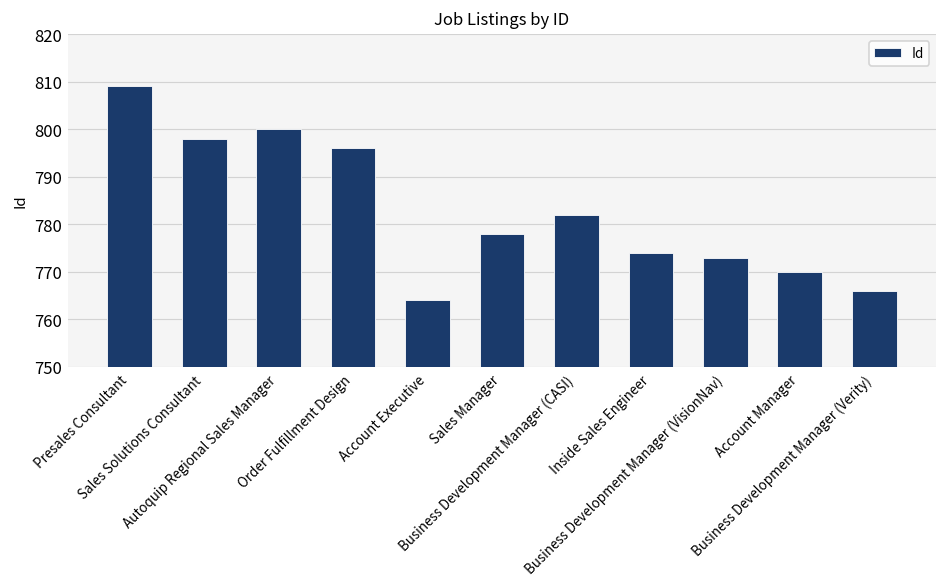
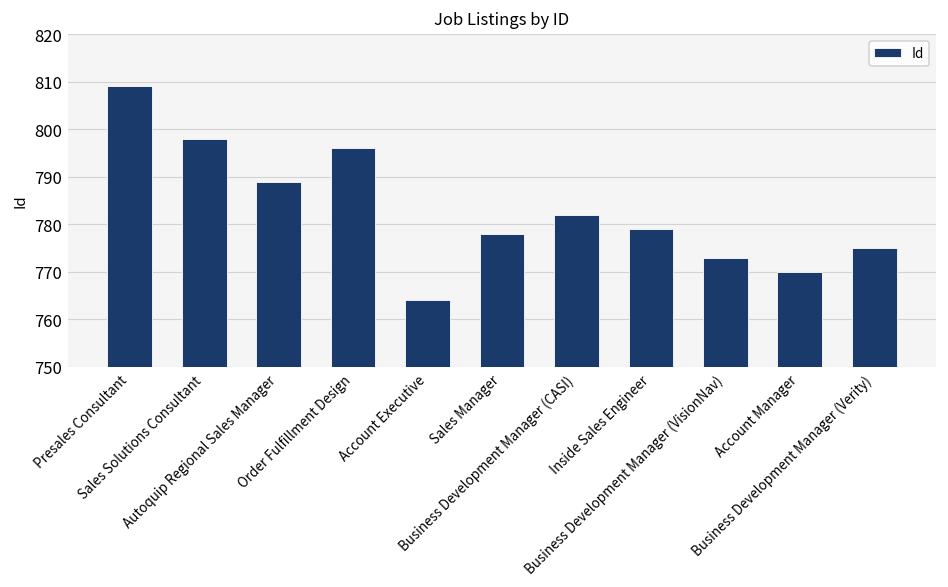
Autoquip Regional Sales Manager: 800 -> 789
Inside Sales Engineer: 774 -> 779
Business Development Manager (Verity): 766 -> 775
